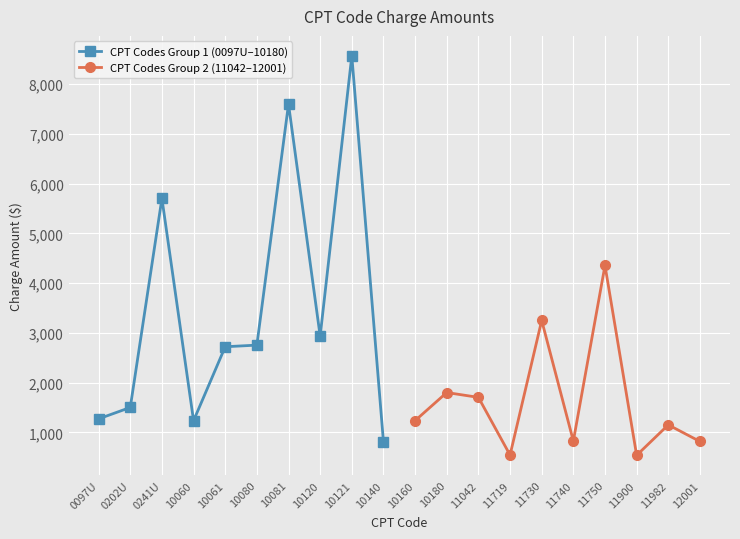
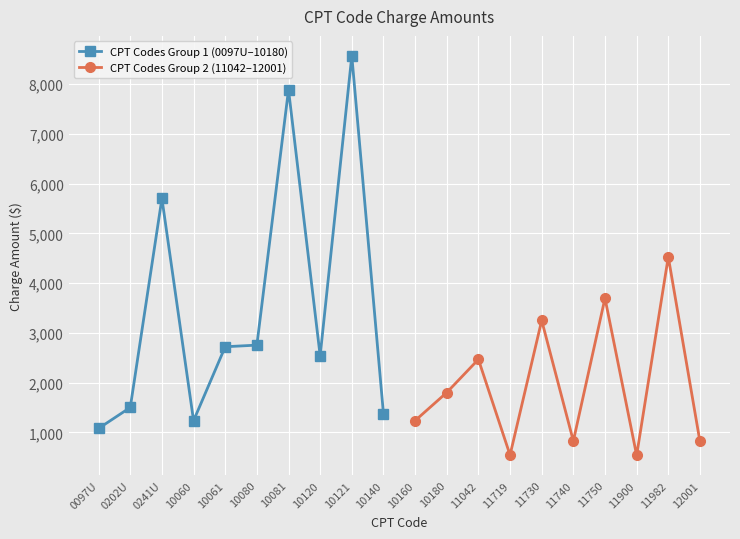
CPT Codes Group 1 (0097U–10180), 0097U: 1,300 -> 1,100
CPT Codes Group 1 (0097U–10180), 10081: 7,600 -> 7,900
CPT Codes Group 1 (0097U–10180), 10120: 2,900 -> 2,500
CPT Codes Group 1 (0097U–10180), 10140: 800 -> 1,400
CPT Codes Group 2 (11042–12001), 11042: 1,700 -> 2,500
CPT Codes Group 2 (11042–12001), 11750: 4,400 -> 3,700
CPT Codes Group 2 (11042–12001), 11982: 1,200 -> 4,500
